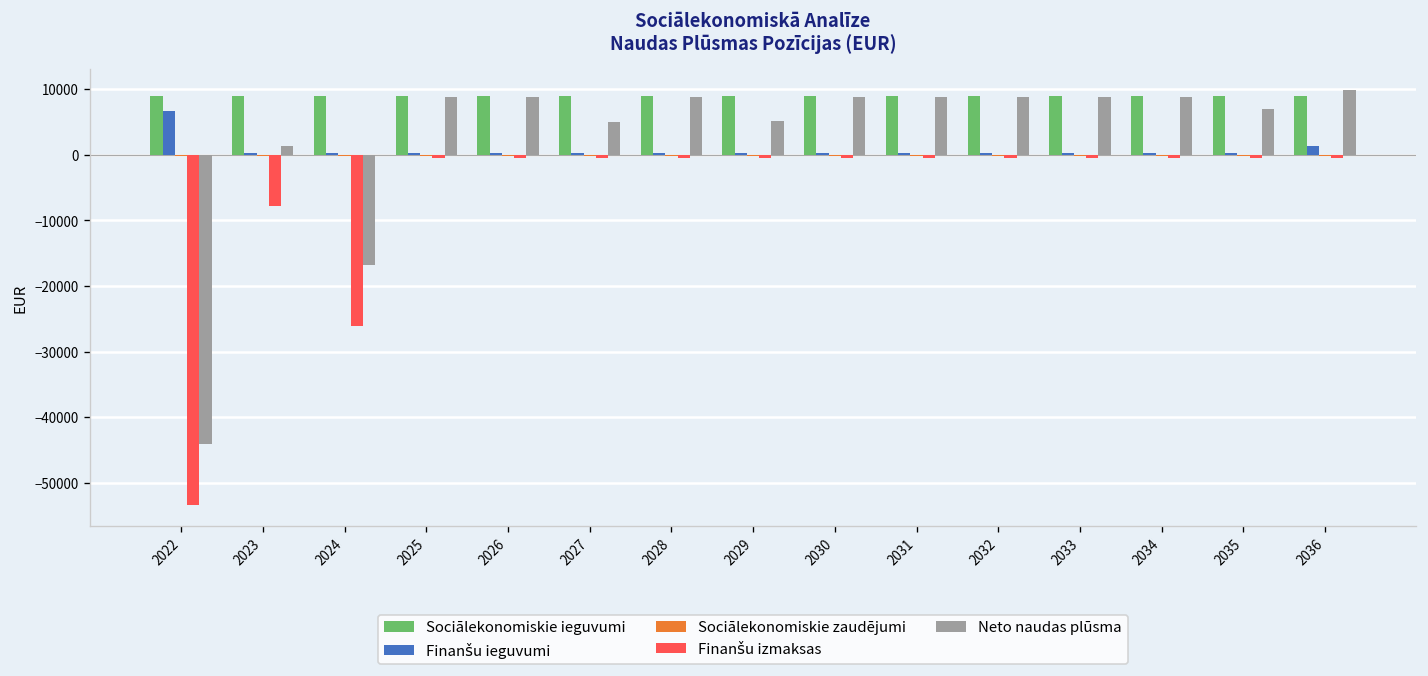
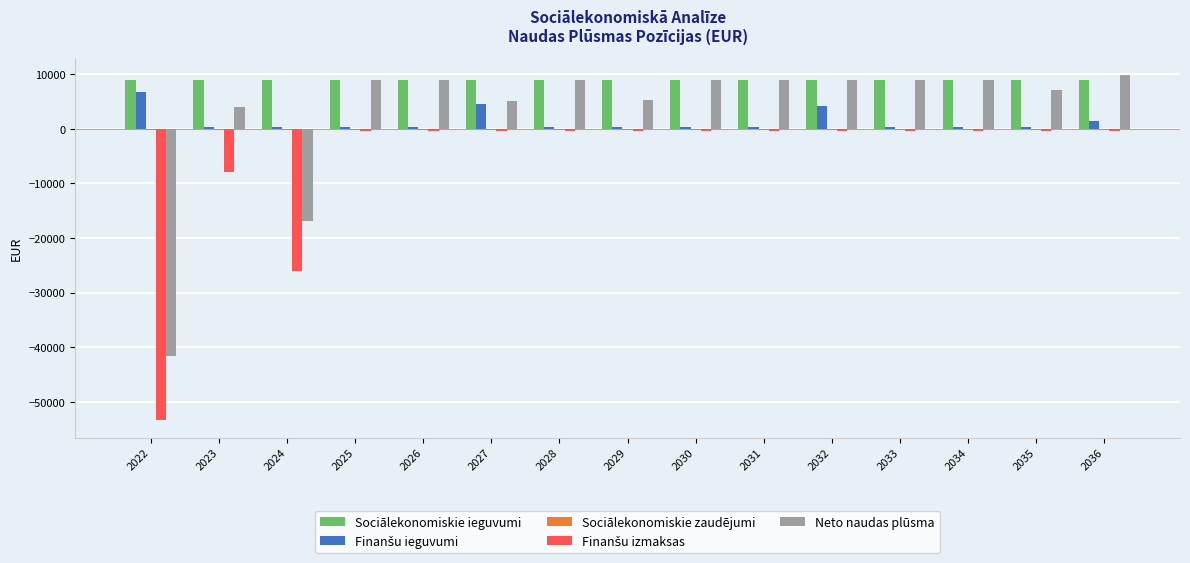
Neto naudas plūsma, 2022: -44000 -> -42000
Neto naudas plūsma, 2023: 1000 -> 4000
Finanšu ieguvumi, 2027: 0 -> 5000
Finanšu ieguvumi, 2032: 0 -> 4000
